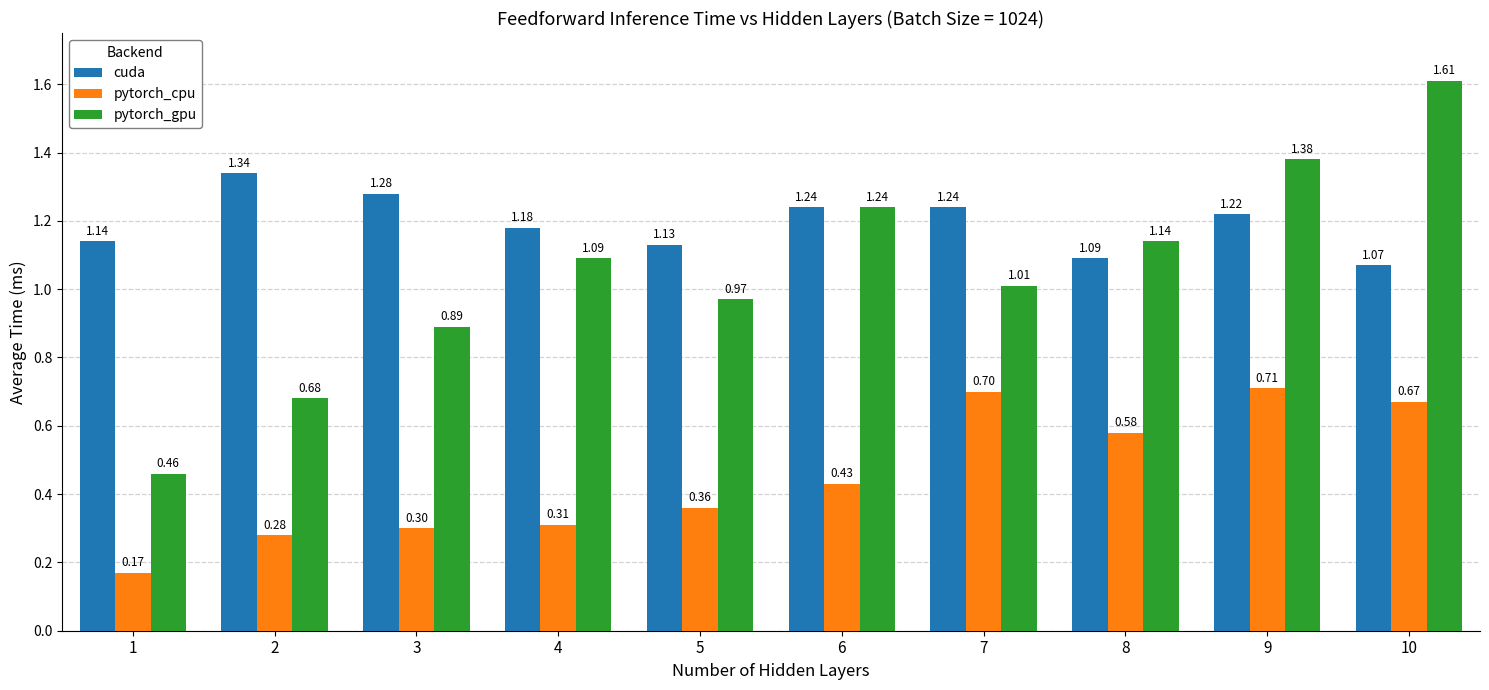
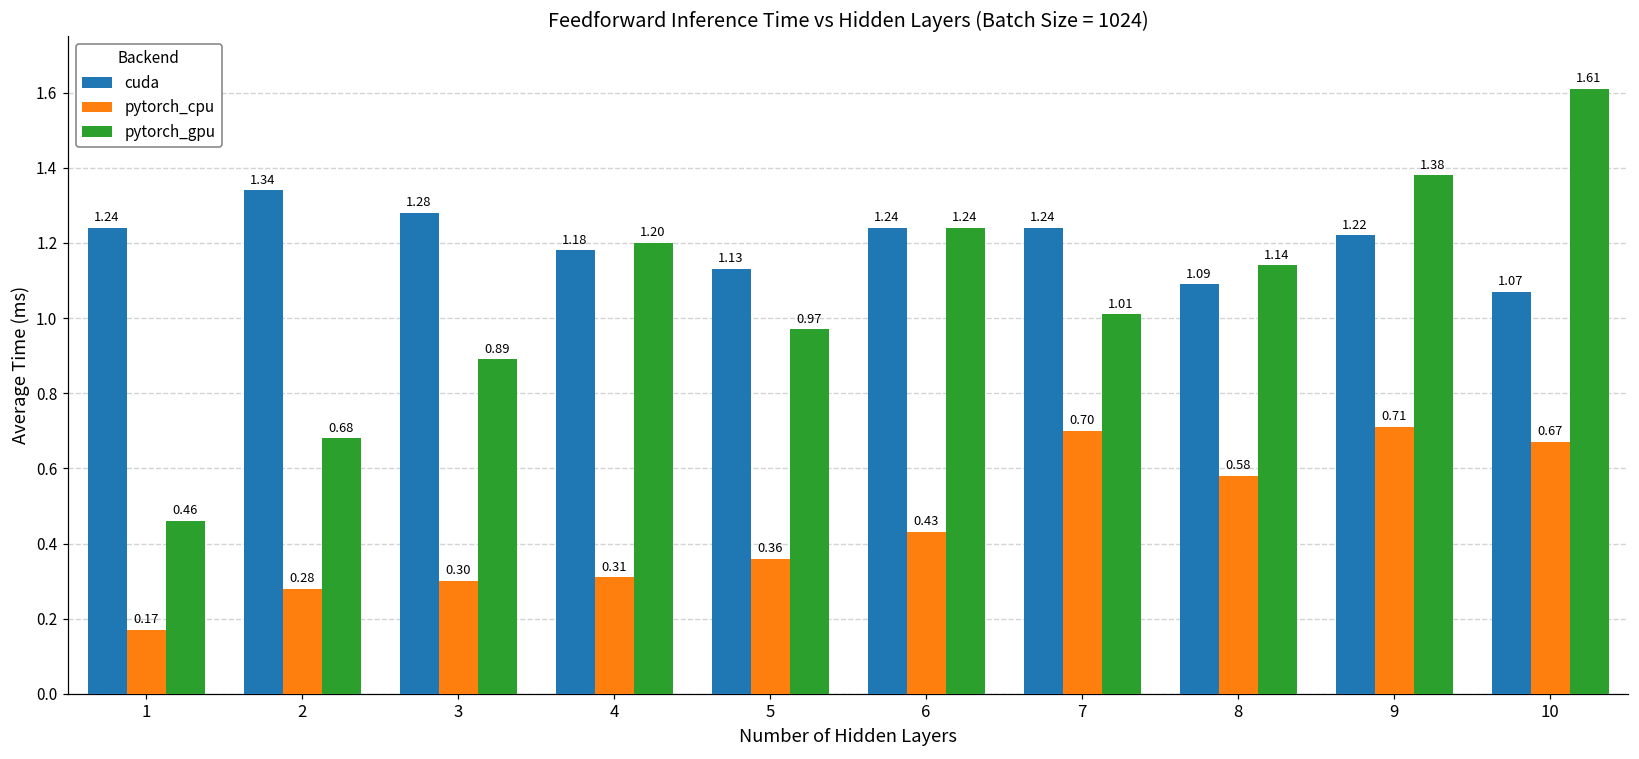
cuda, 1: 1.14 -> 1.24
pytorch_gpu, 4: 1.09 -> 1.20
